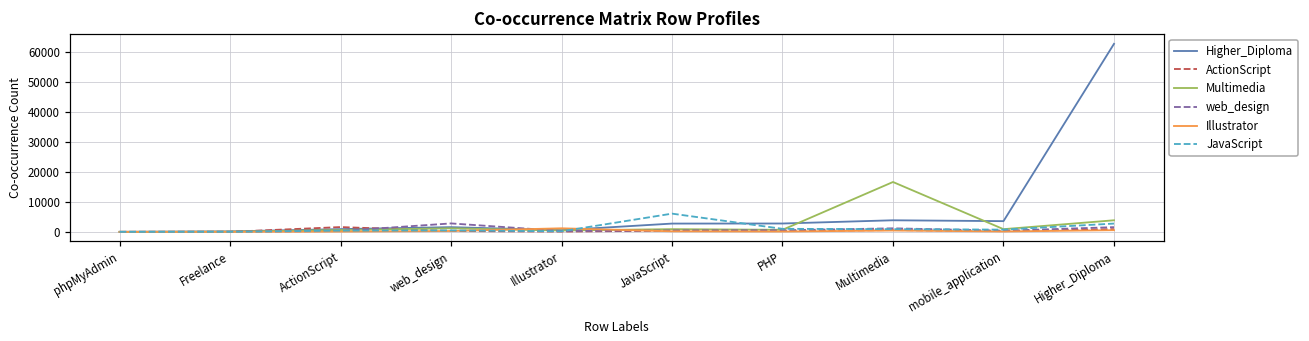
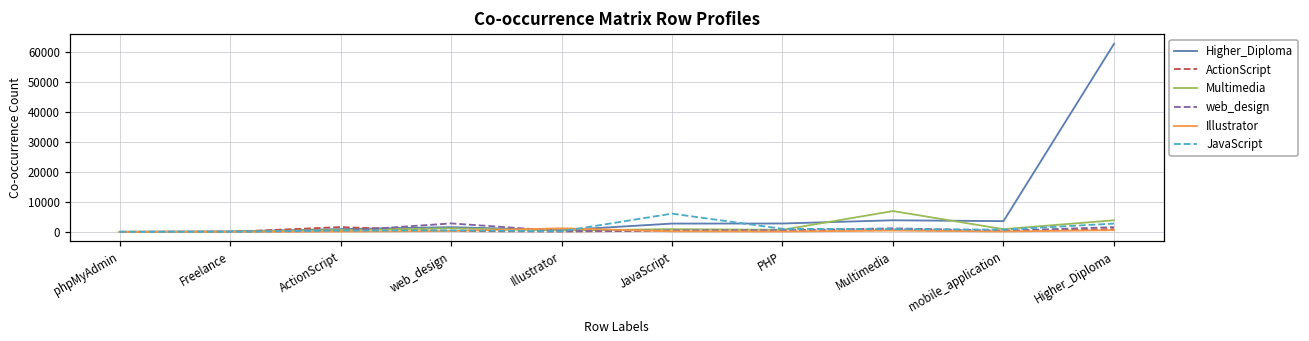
Multimedia, Multimedia: 17000 -> 7000
